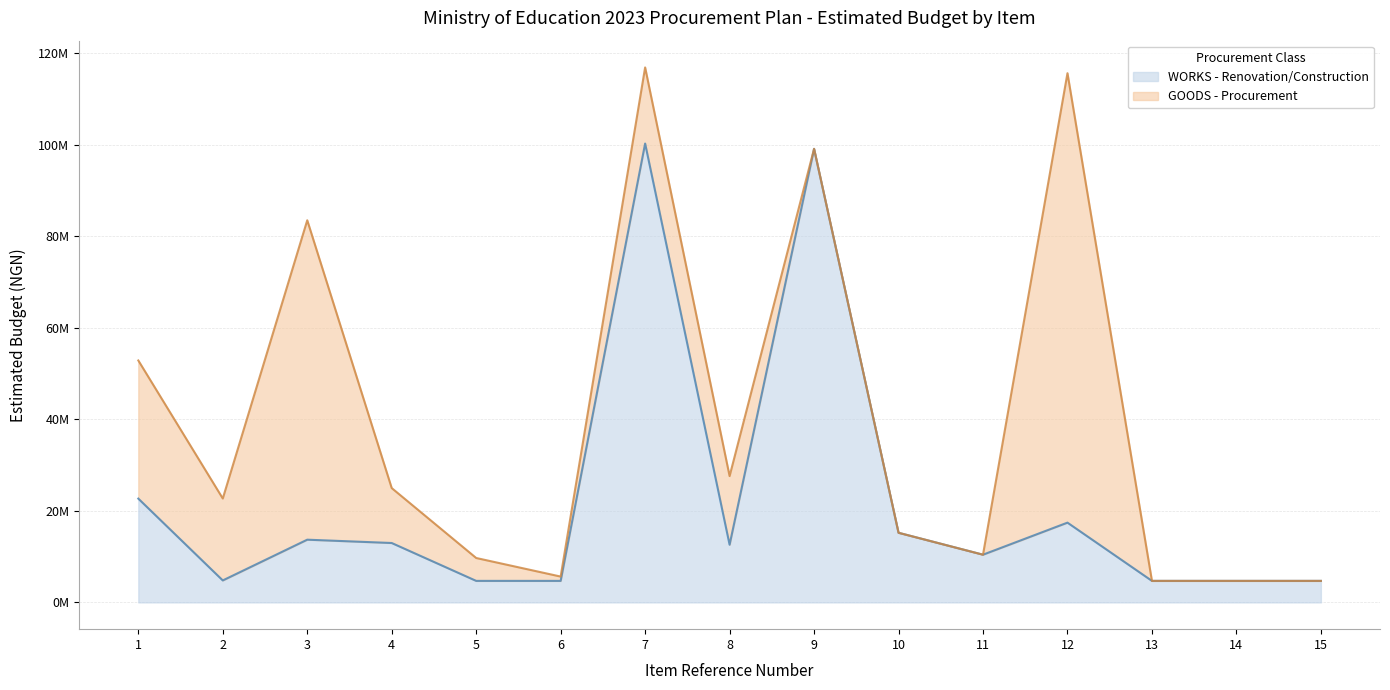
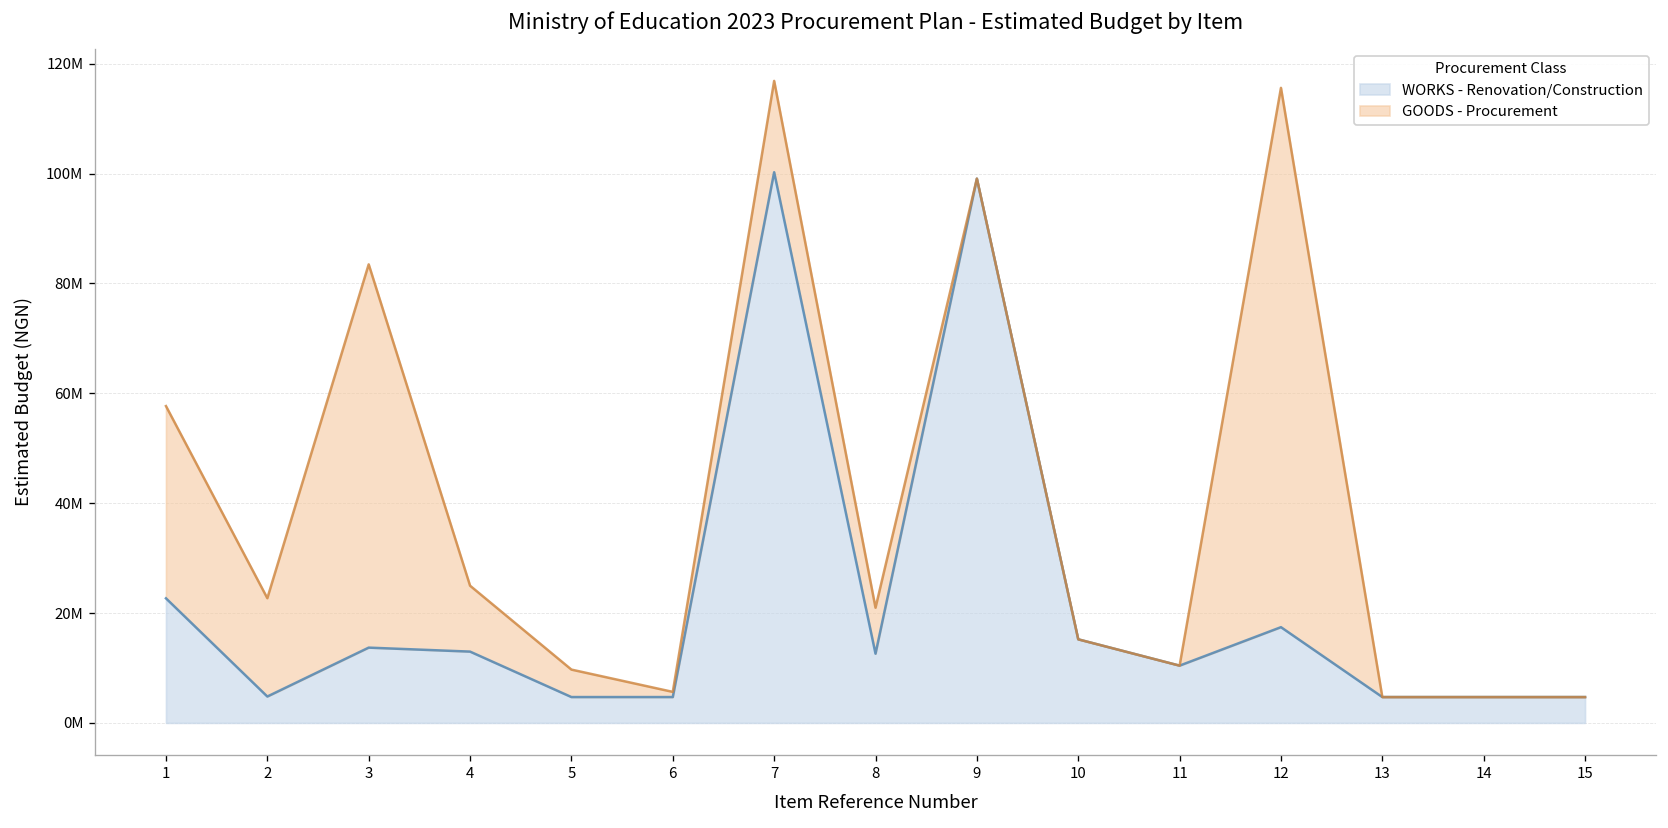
GOODS - Procurement, 1: 30000000 -> 35000000
GOODS - Procurement, 8: 15000000 -> 8000000
